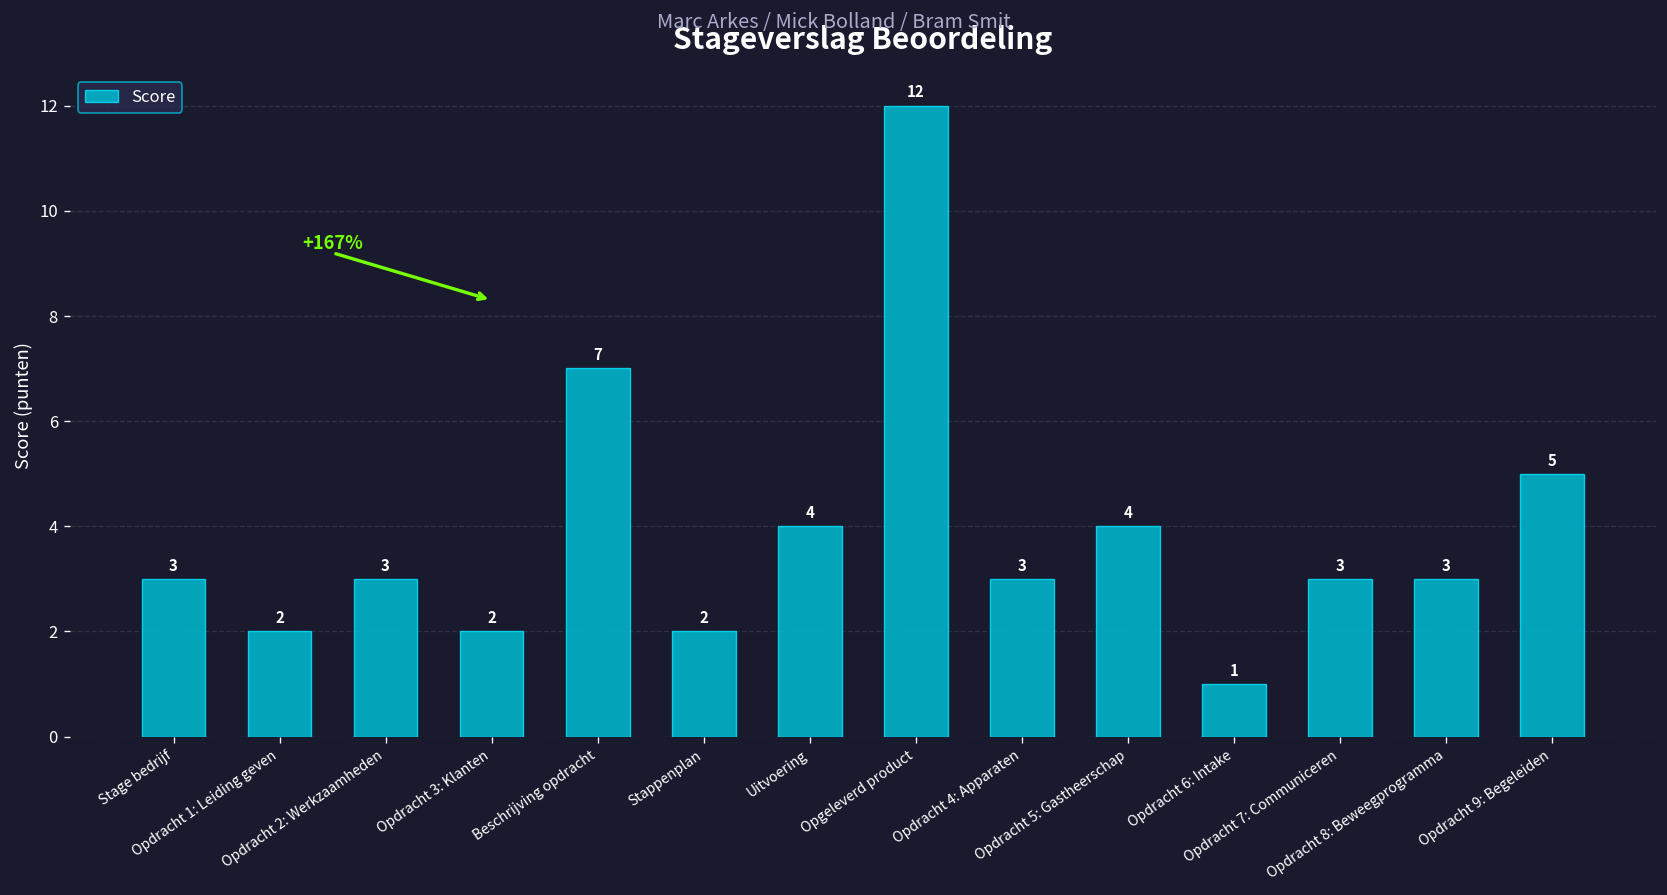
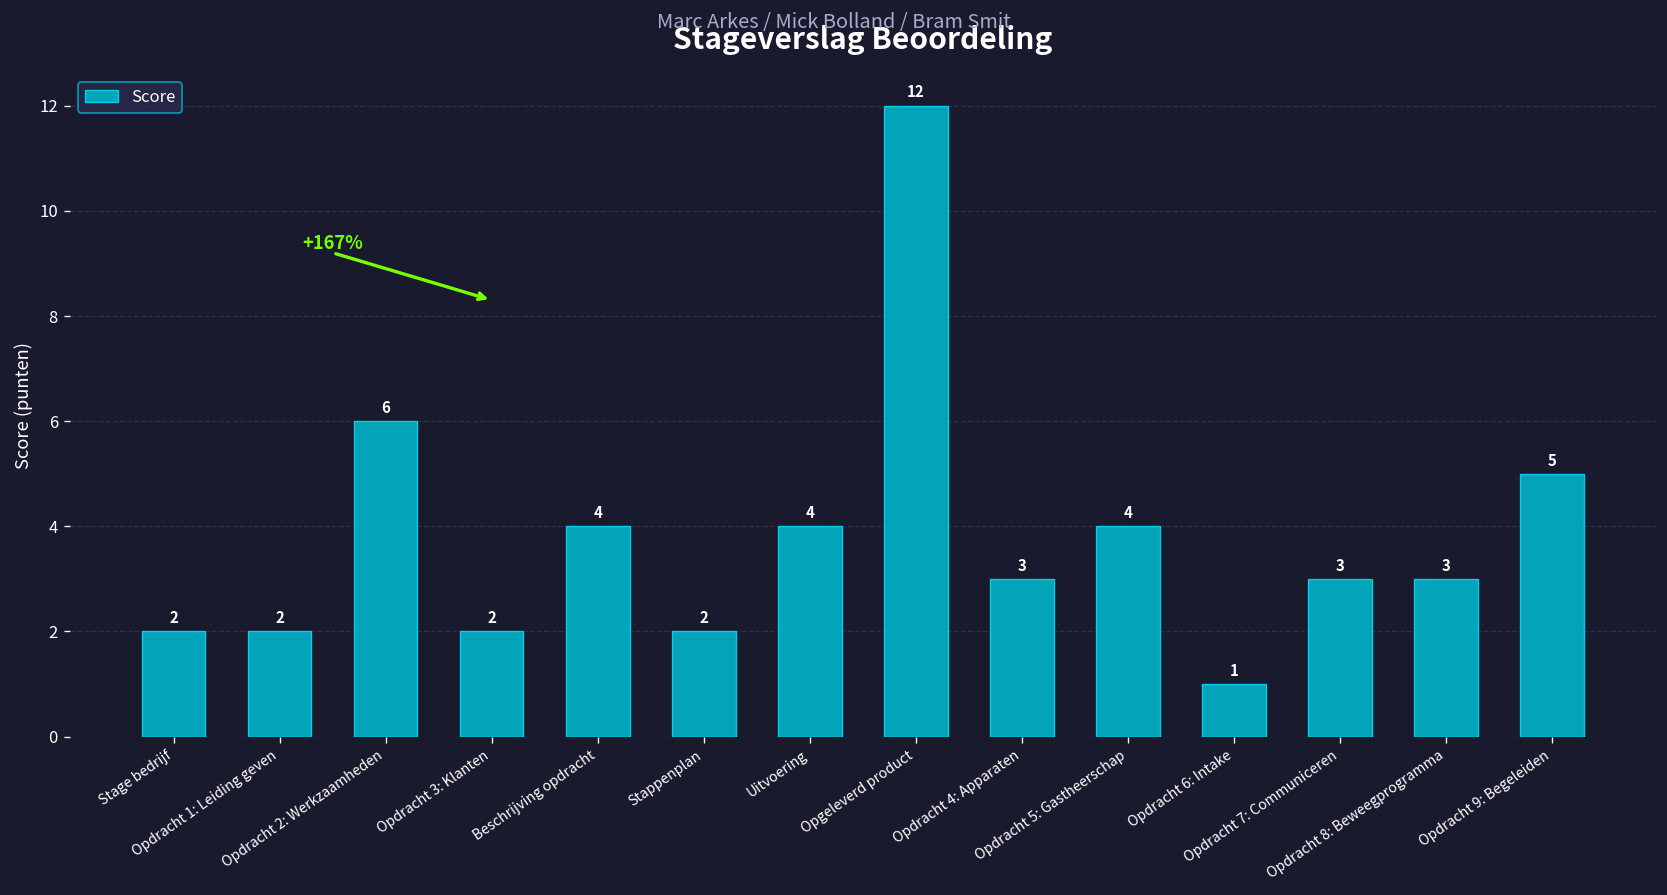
Stage bedrijf: 3 -> 2
Opdracht 2: Werkzaamheden: 3 -> 6
Beschrijving opdracht: 7 -> 4
